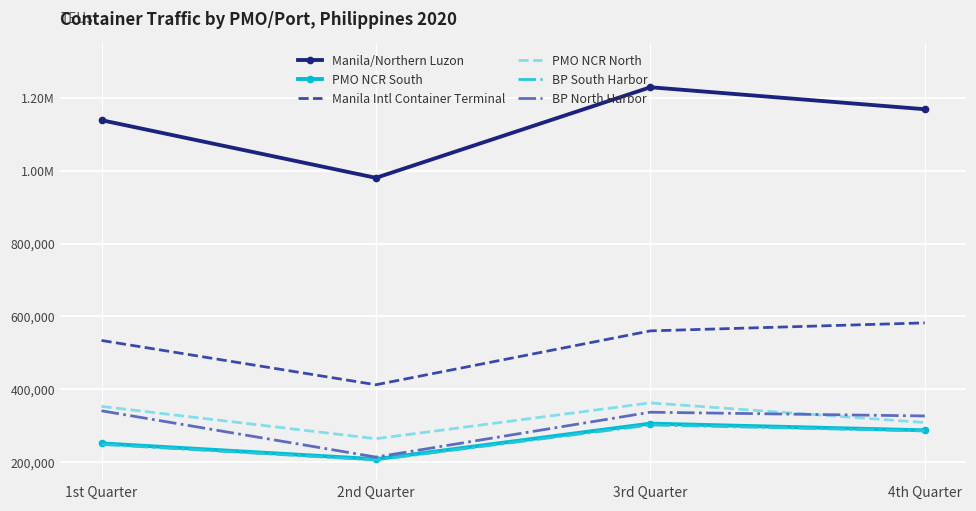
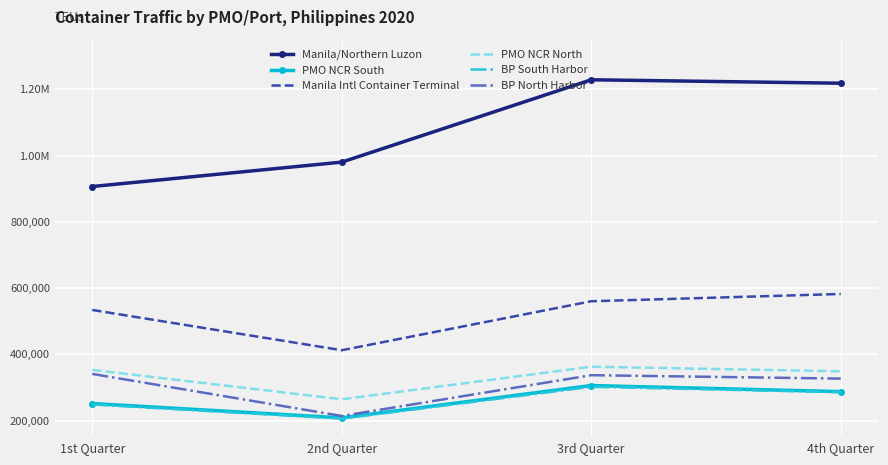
Manila/Northern Luzon, 1st Quarter: 1,140,000 -> 910,000
Manila/Northern Luzon, 4th Quarter: 1,170,000 -> 1,220,000
PMO NCR North, 4th Quarter: 310,000 -> 350,000
